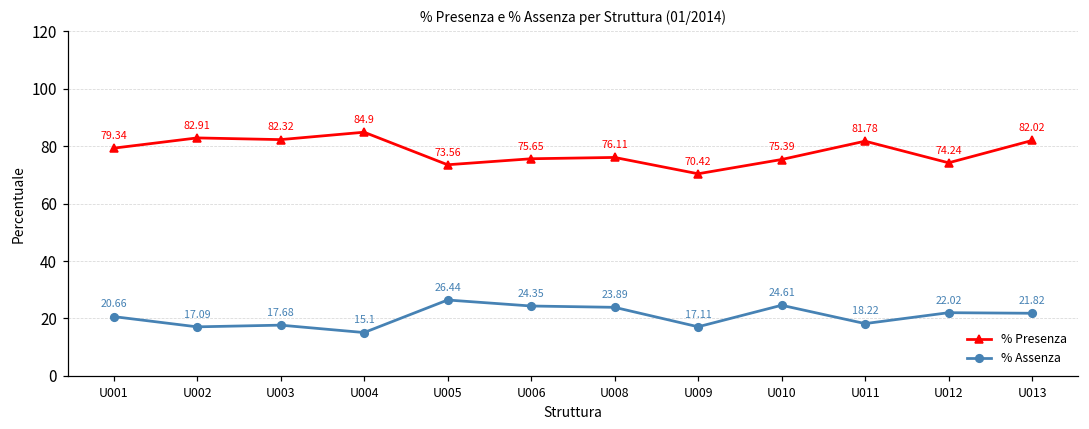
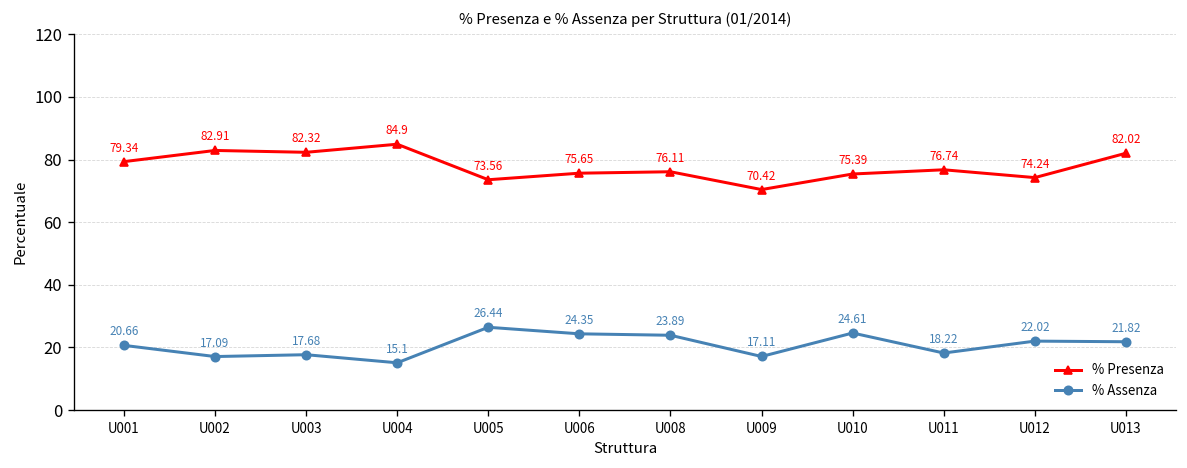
% Presenza, U011: 81.78 -> 76.74
